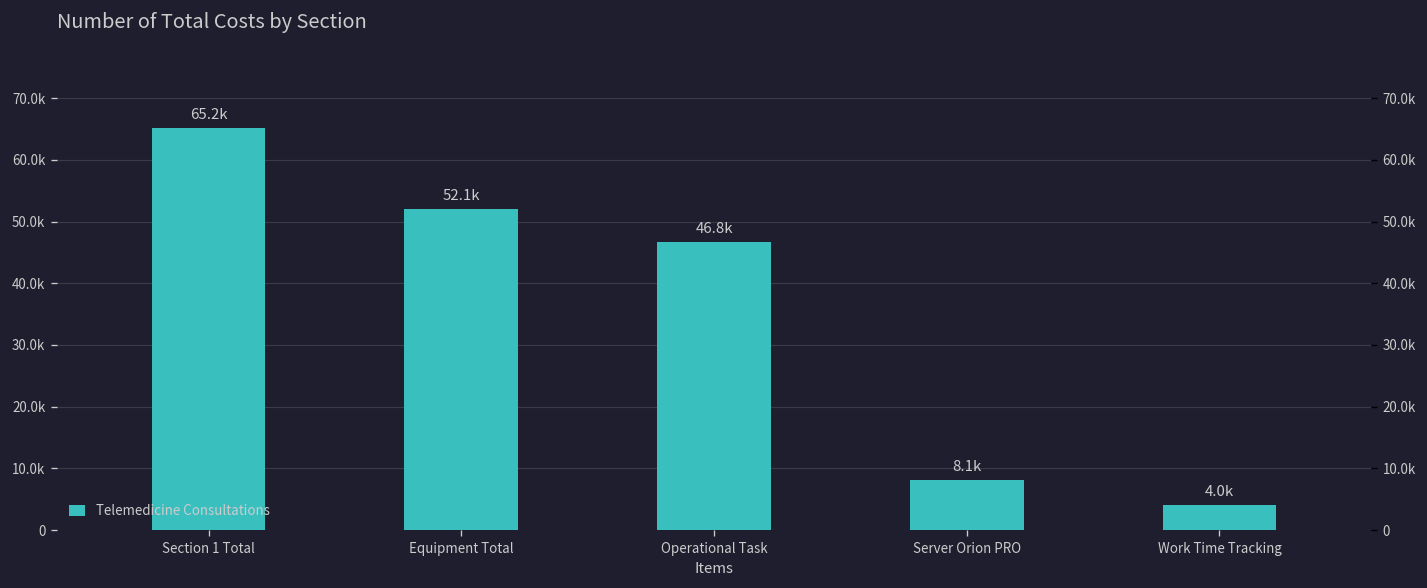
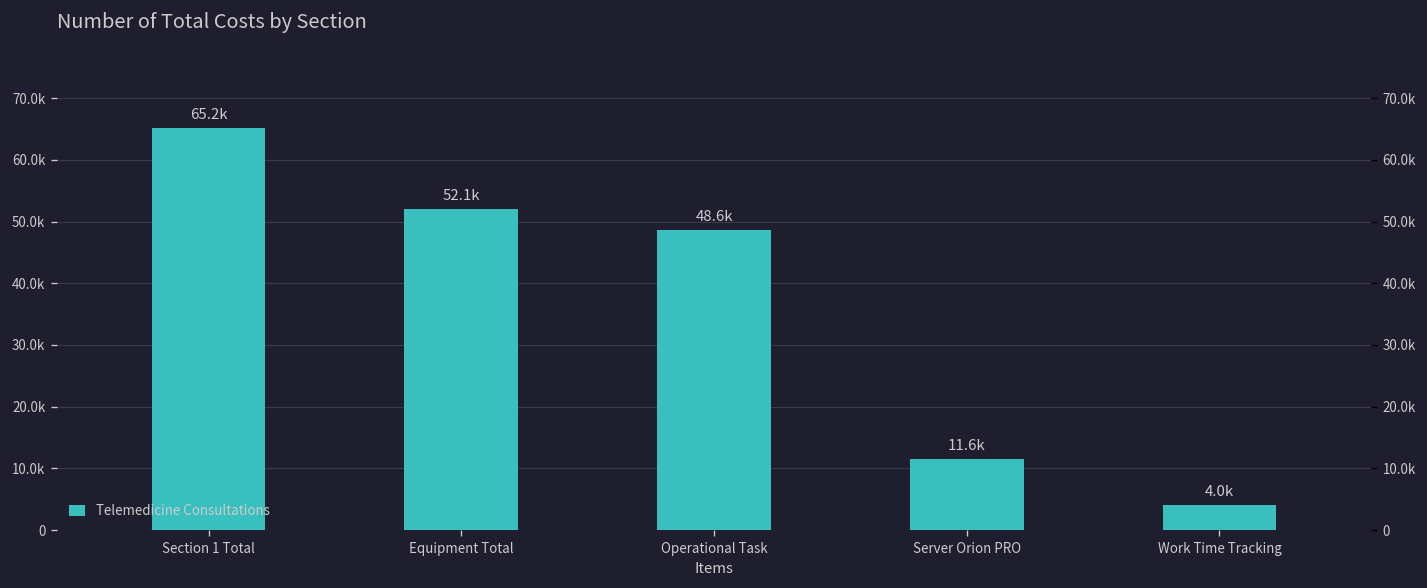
Operational Task: 46.8k -> 48.6k
Server Orion PRO: 8.1k -> 11.6k
